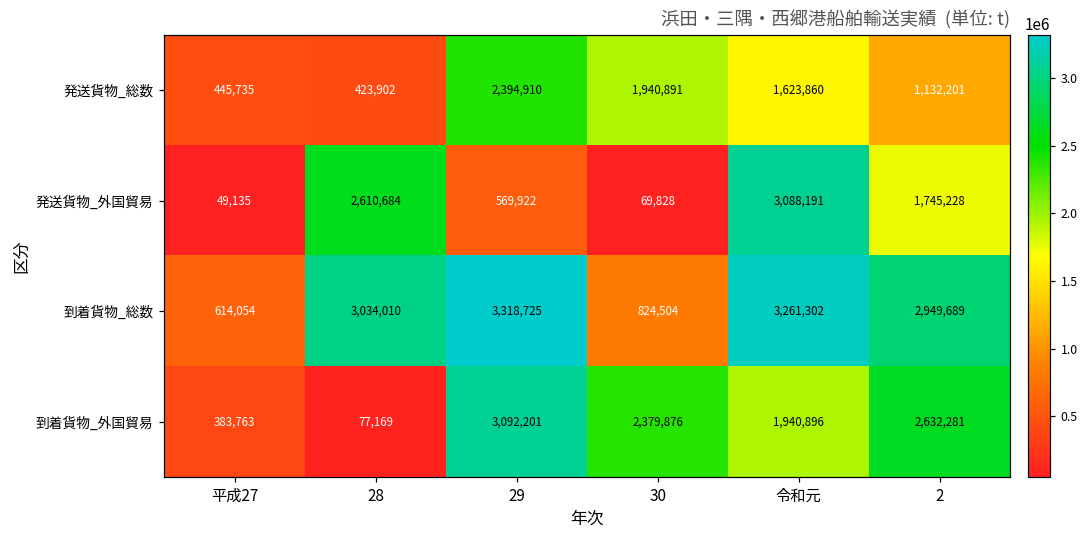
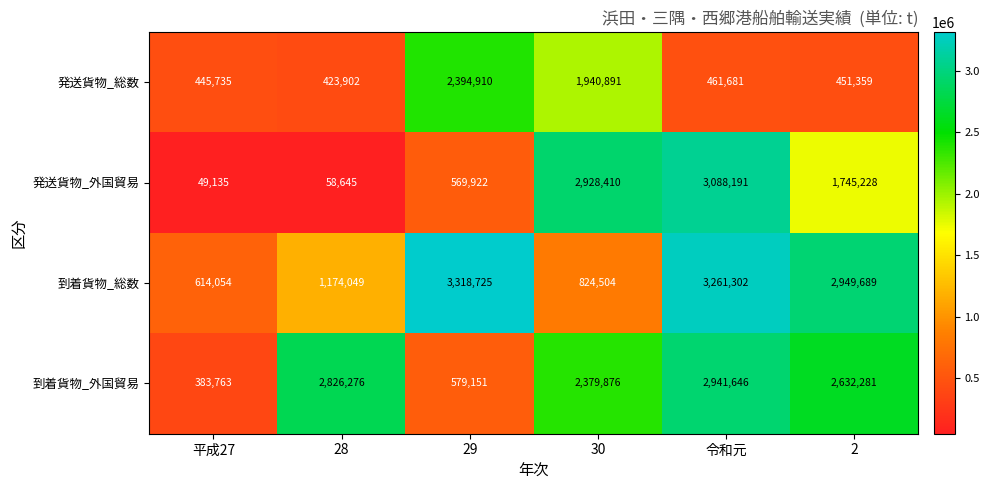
発送貨物_総数, 令和元: 1,623,860 -> 461,681
発送貨物_総数, 2: 1,132,201 -> 451,359
発送貨物_外国貿易, 28: 2,610,684 -> 58,645
発送貨物_外国貿易, 30: 69,828 -> 2,928,410
到着貨物_総数, 28: 3,034,010 -> 1,174,049
到着貨物_外国貿易, 28: 77,169 -> 2,826,276
到着貨物_外国貿易, 29: 3,092,201 -> 579,151
到着貨物_外国貿易, 令和元: 1,940,896 -> 2,941,646
